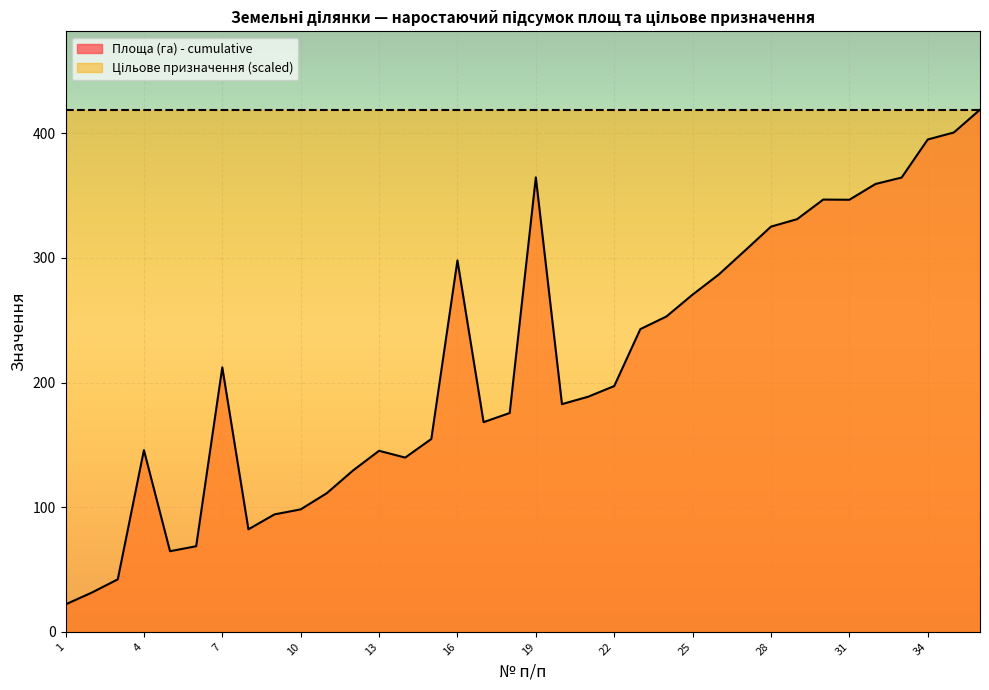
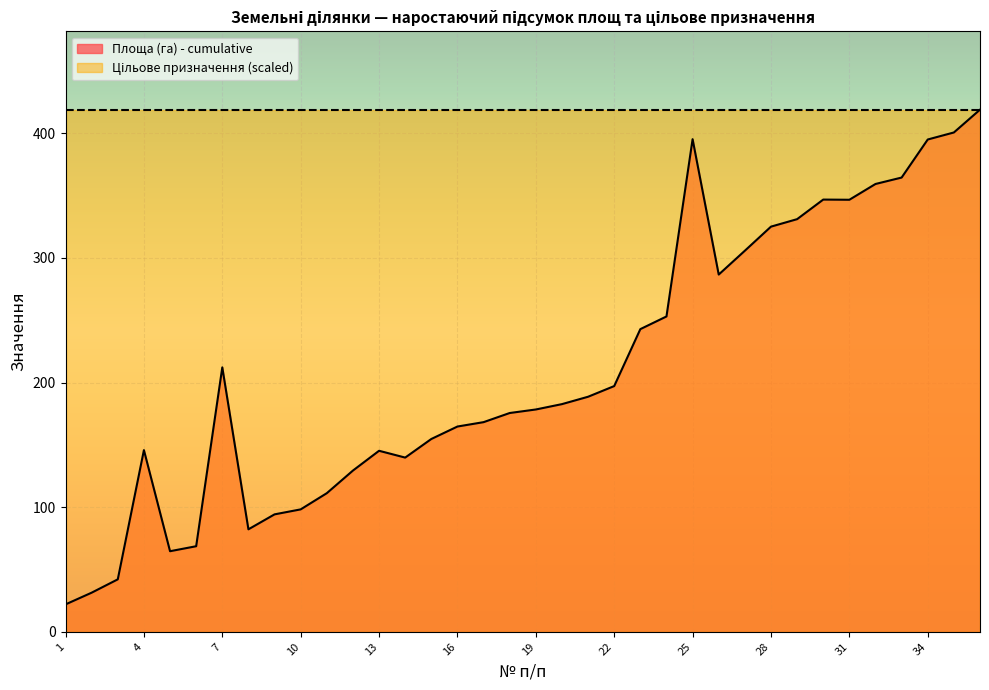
Площа (га) - cumulative, 16: 298 -> 165
Площа (га) - cumulative, 19: 365 -> 178
Площа (га) - cumulative, 25: 271 -> 395
